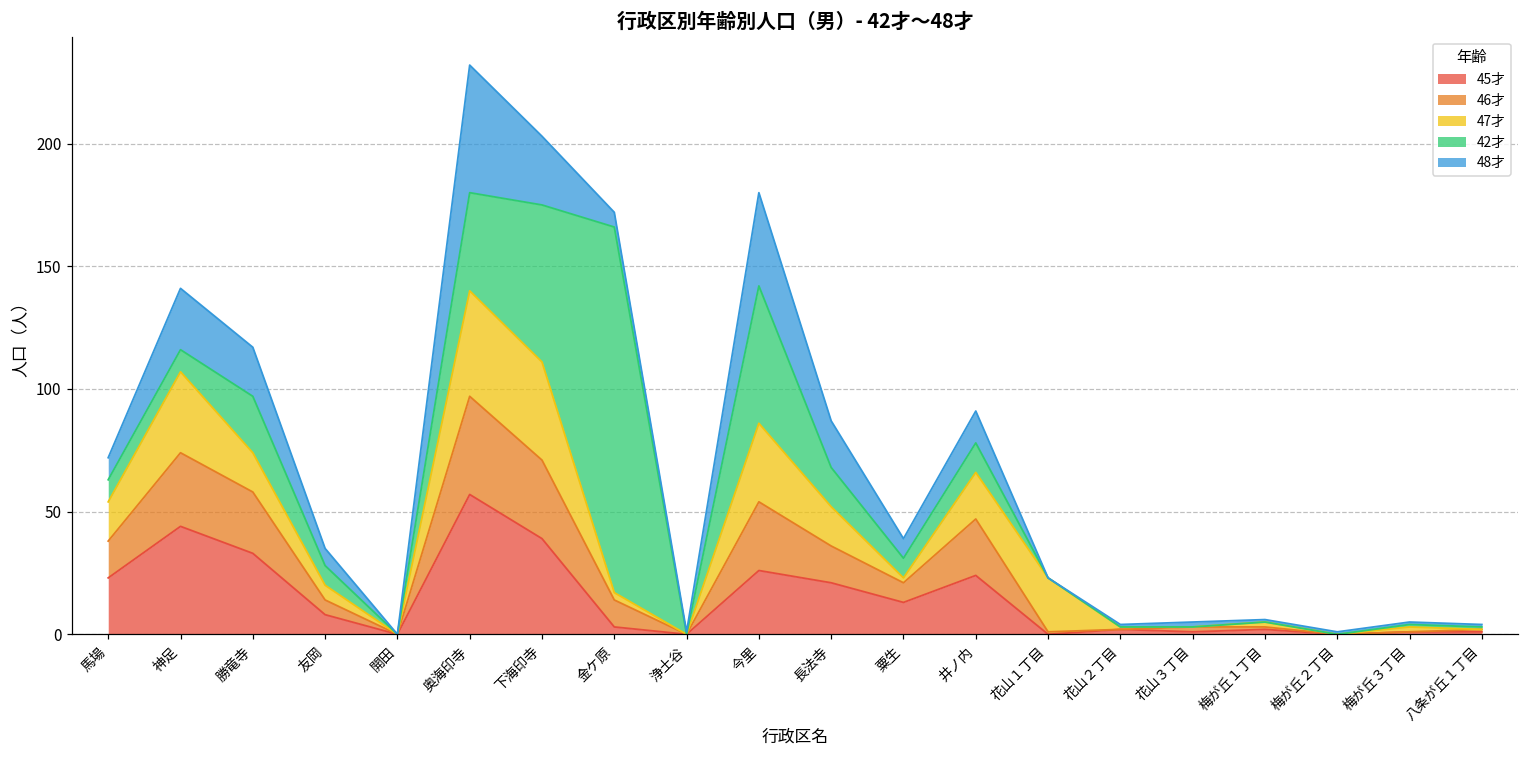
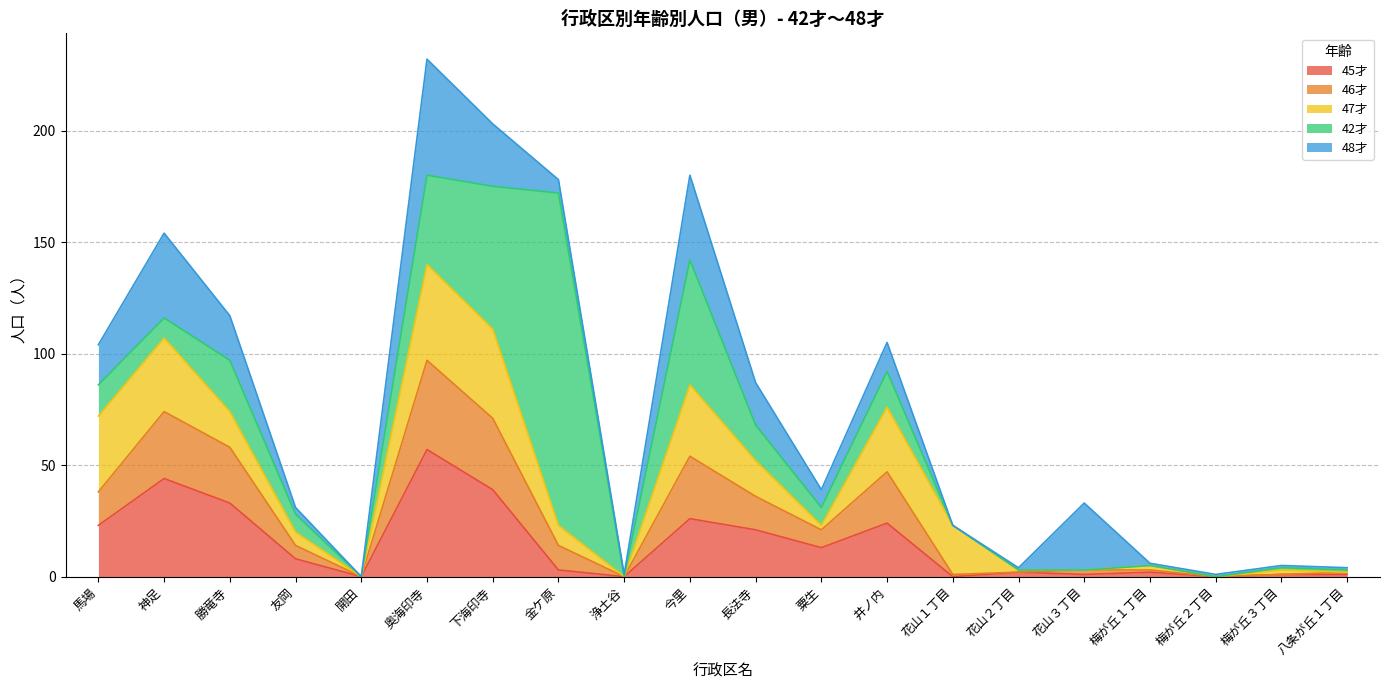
47才, 馬場: 16 -> 34
42才, 馬場: 9 -> 14
48才, 馬場: 9 -> 18
48才, 神足: 25 -> 38
48才, 友岡: 7 -> 3
47才, 金ケ原: 3 -> 9
47才, 井ノ内: 19 -> 29
42才, 井ノ内: 12 -> 16
48才, 花山３丁目: 2 -> 30
